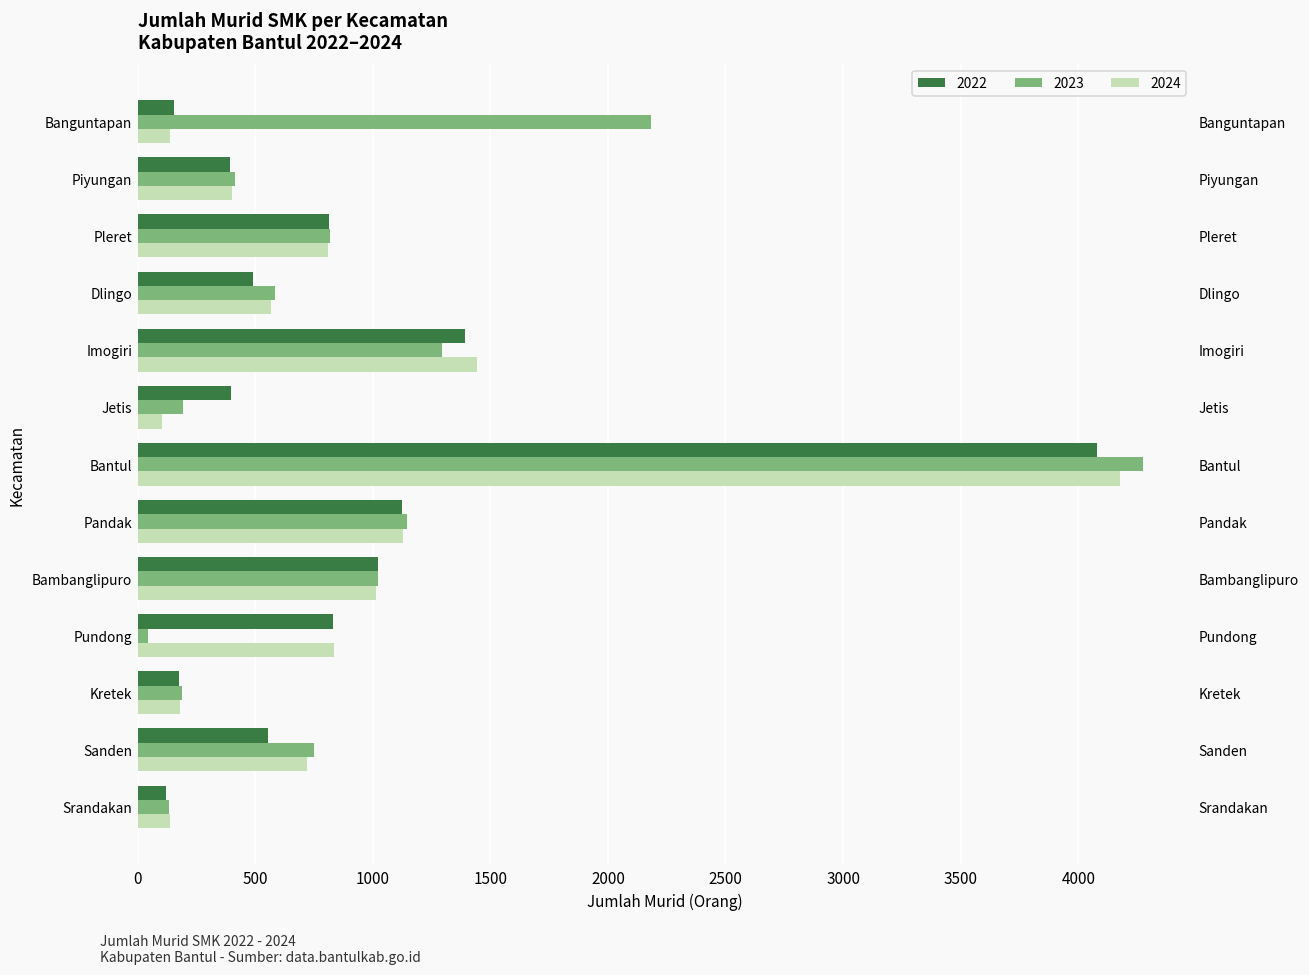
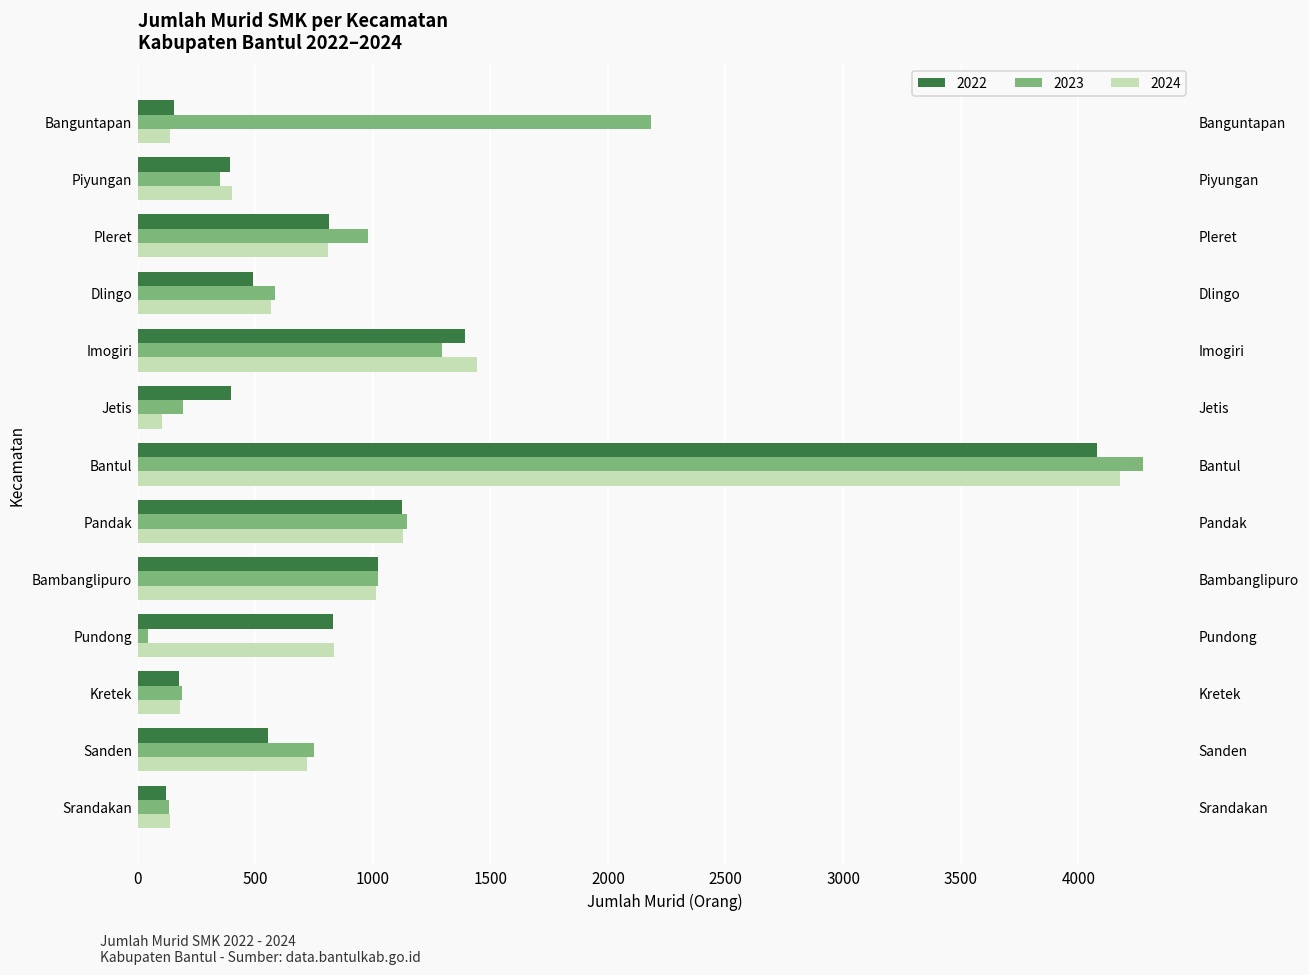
2023, Piyungan: 410 -> 350
2023, Pleret: 820 -> 980
